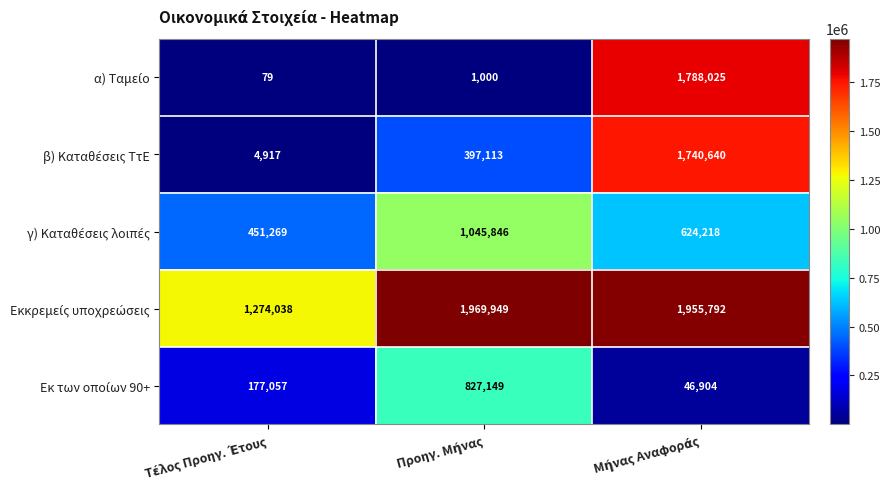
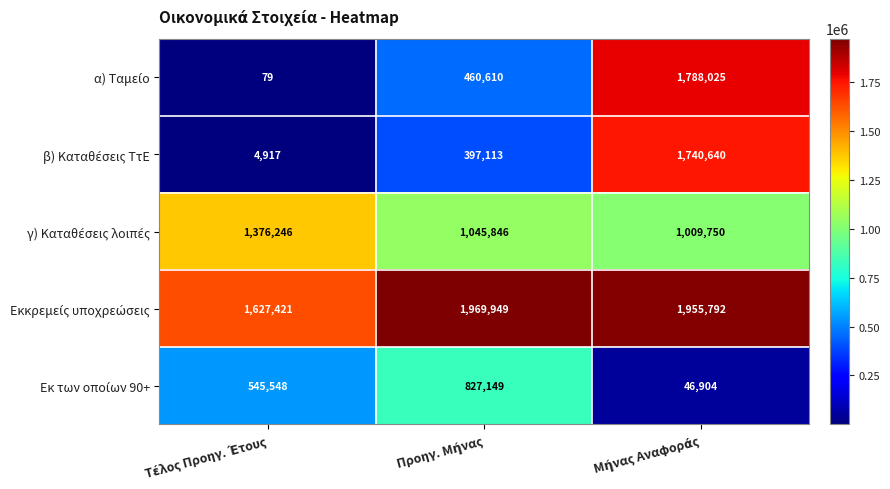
α) Ταμείο, Προηγ. Μήνας: 1,000 -> 460,610
γ) Καταθέσεις λοιπές, Τέλος Προηγ. Έτους: 451,269 -> 1,376,246
γ) Καταθέσεις λοιπές, Μήνας Αναφοράς: 624,218 -> 1,009,750
Εκκρεμείς υποχρεώσεις, Τέλος Προηγ. Έτους: 1,274,038 -> 1,627,421
Εκ των οποίων 90+, Τέλος Προηγ. Έτους: 177,057 -> 545,548
